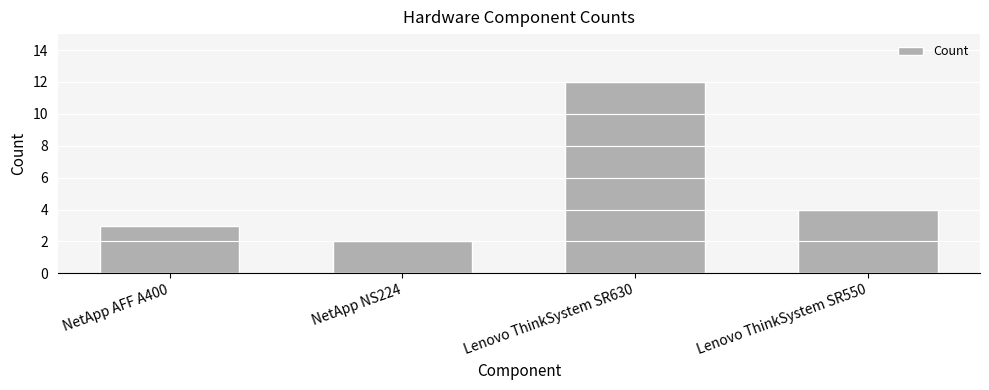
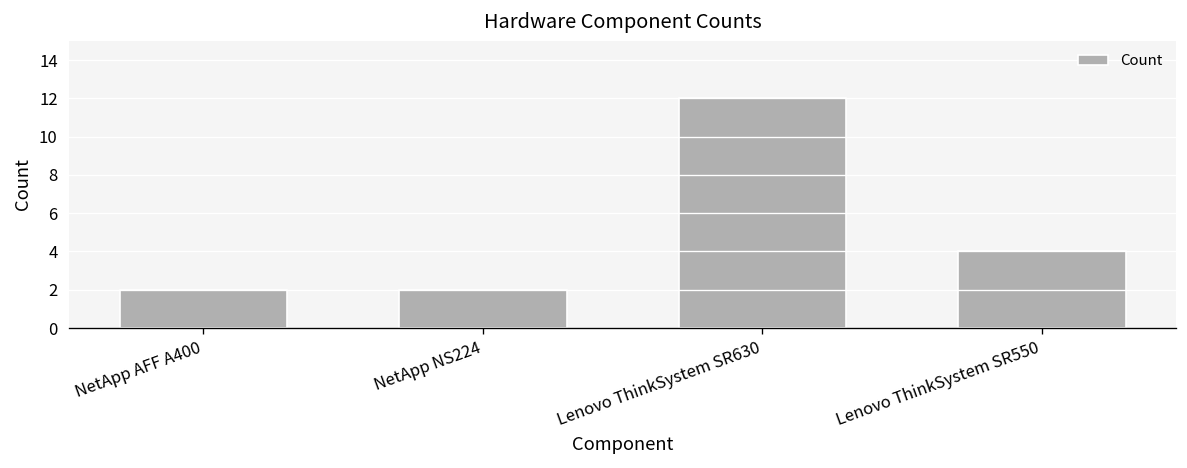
NetApp AFF A400: 3 -> 2
